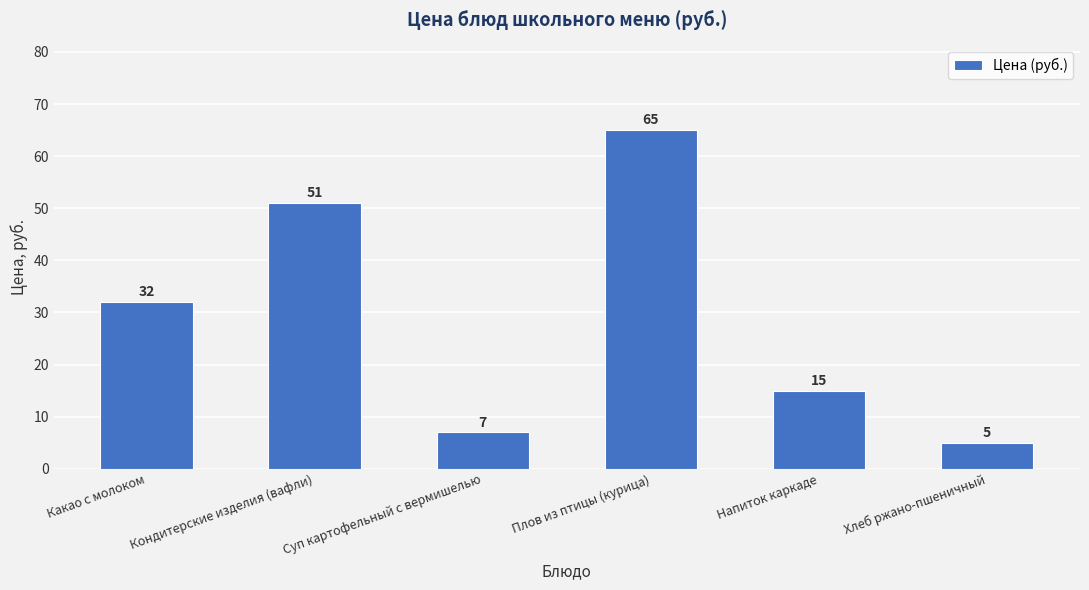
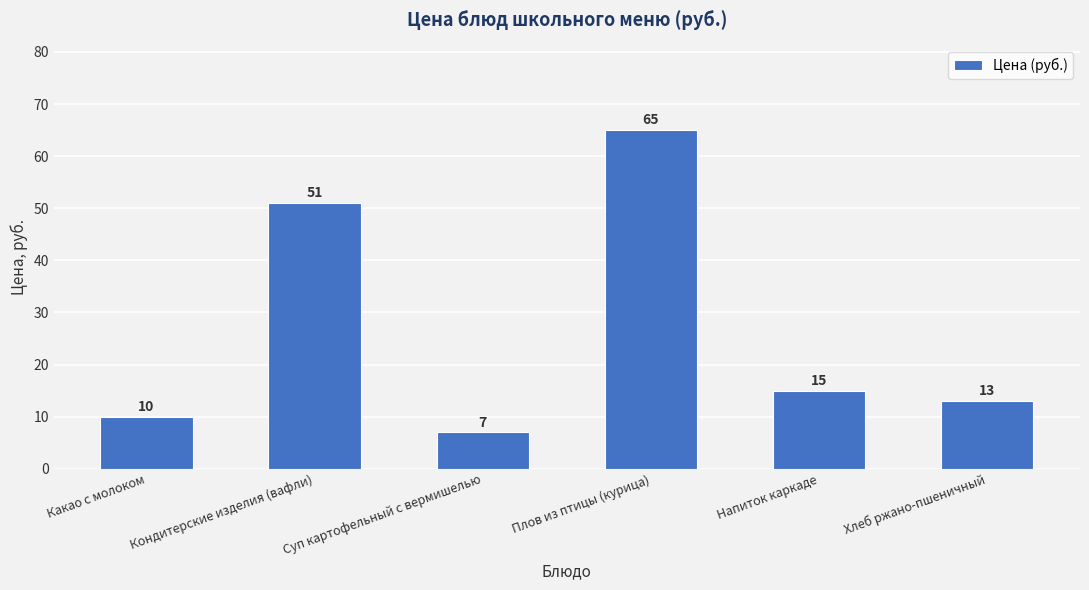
Какао с молоком: 32 -> 10
Хлеб ржано-пшеничный: 5 -> 13
